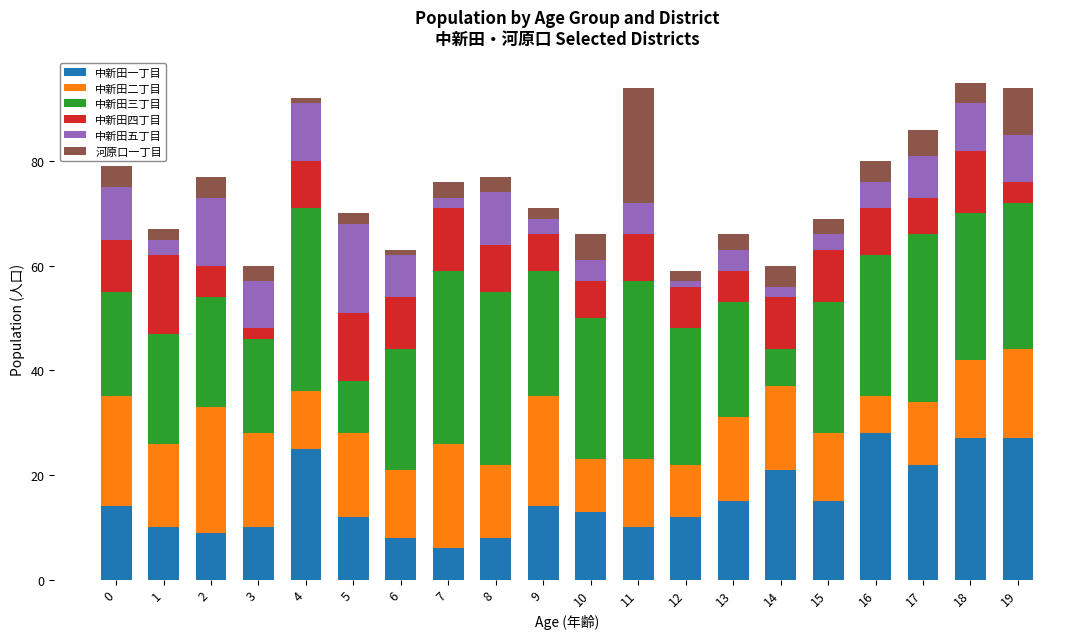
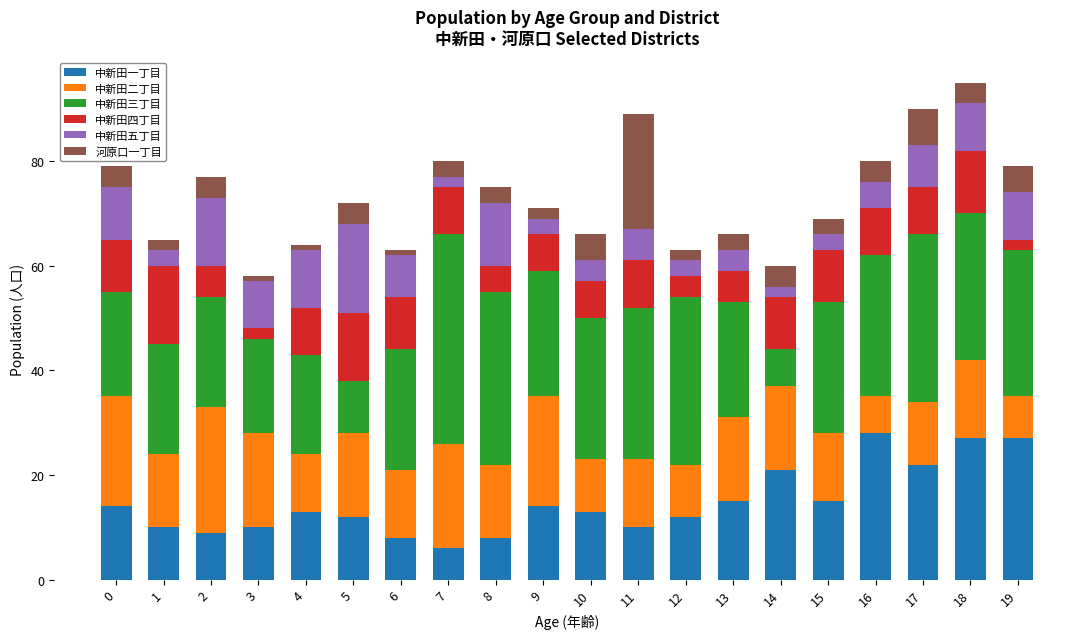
中新田二丁目, 1: 16 -> 14
河原口一丁目, 3: 3 -> 1
中新田一丁目, 4: 25 -> 13
中新田三丁目, 4: 35 -> 19
河原口一丁目, 5: 2 -> 4
中新田三丁目, 7: 33 -> 40
中新田四丁目, 7: 12 -> 9
中新田四丁目, 8: 9 -> 5
中新田五丁目, 8: 10 -> 12
中新田三丁目, 11: 34 -> 29
中新田三丁目, 12: 26 -> 32
中新田四丁目, 12: 8 -> 4
中新田五丁目, 12: 1 -> 3
中新田四丁目, 17: 7 -> 9
河原口一丁目, 17: 5 -> 7
中新田二丁目, 19: 17 -> 8
中新田四丁目, 19: 4 -> 2
河原口一丁目, 19: 9 -> 5
